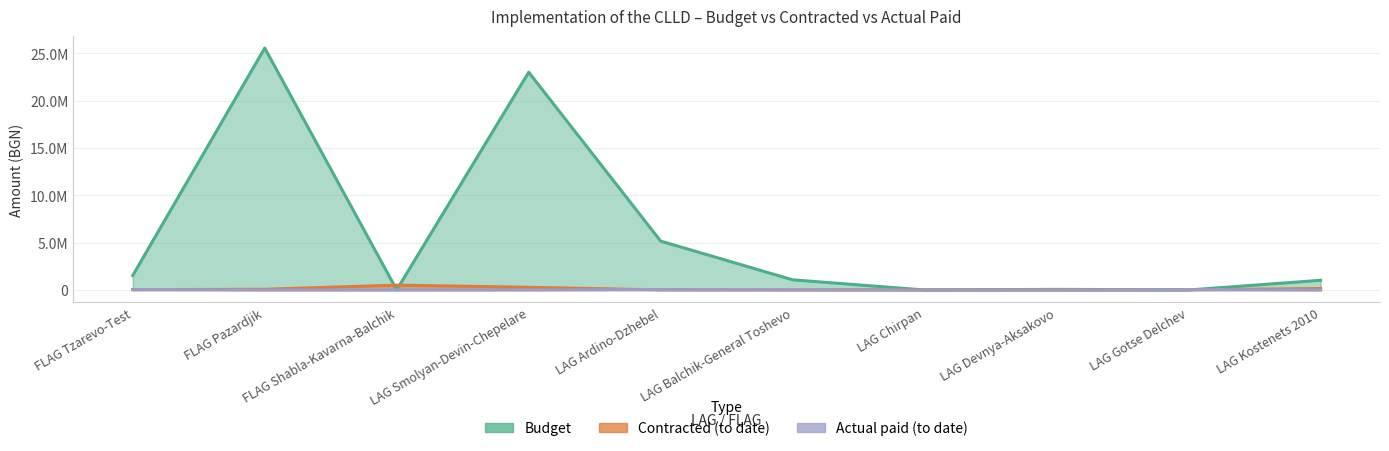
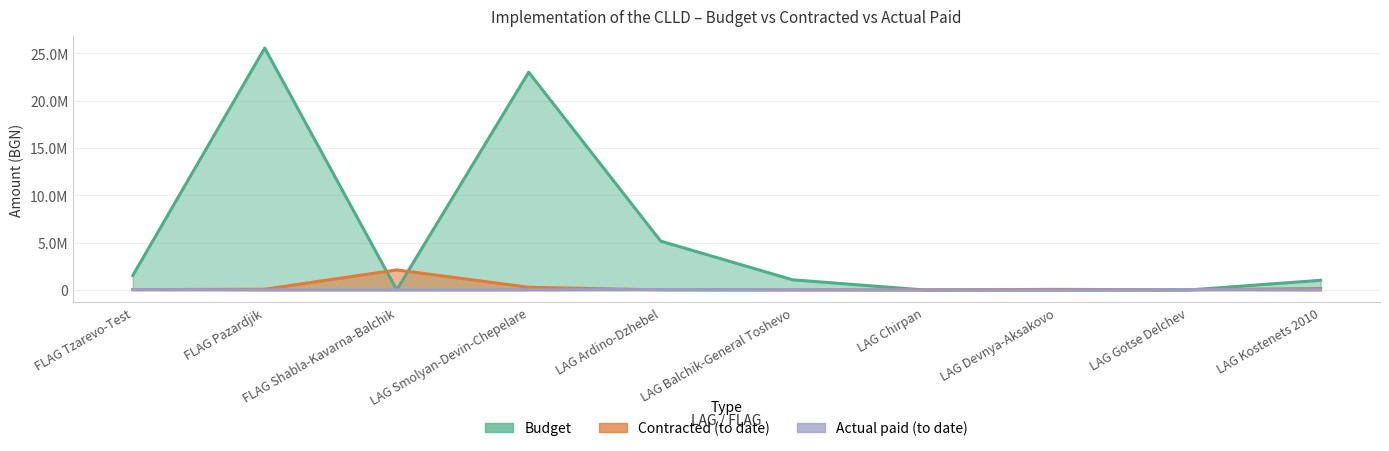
Contracted (to date), FLAG Shabla-Kavarna-Balchik: 1000000 -> 2000000
